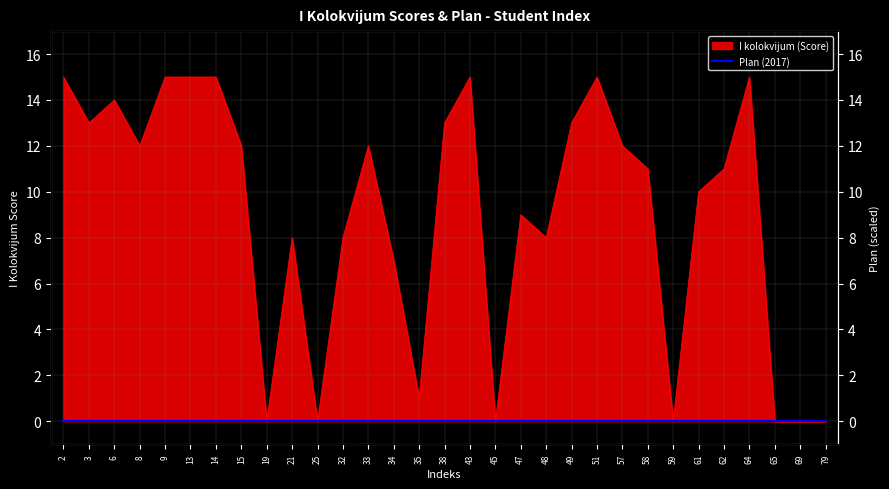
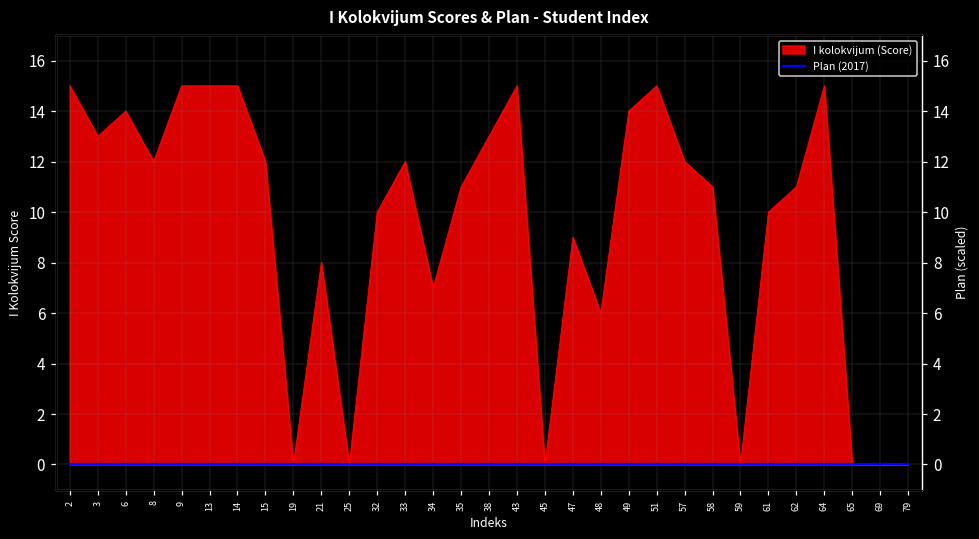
I kolokvijum (Score), 32: 8 -> 10
I kolokvijum (Score), 35: 1 -> 11
I kolokvijum (Score), 48: 8 -> 6
I kolokvijum (Score), 49: 13 -> 14
